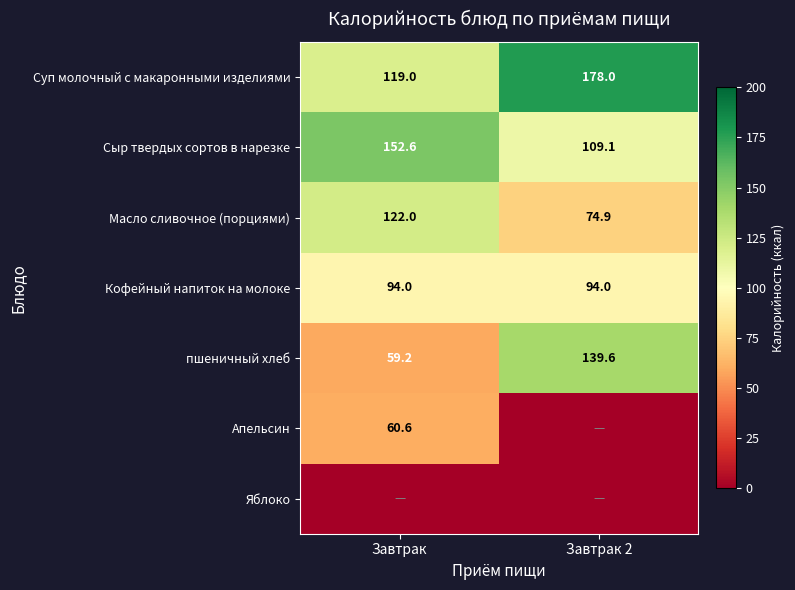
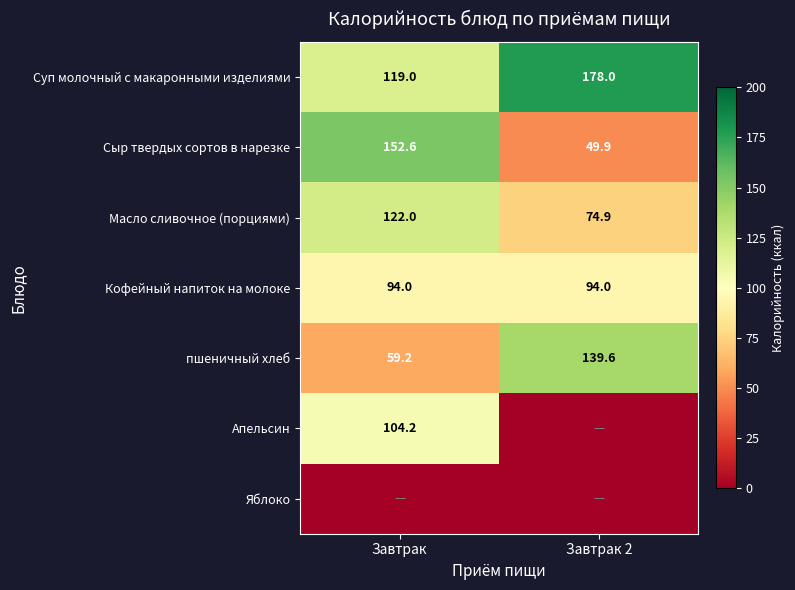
Сыр твердых сортов в нарезке, Завтрак 2: 109.1 -> 49.9
Апельсин, Завтрак: 60.6 -> 104.2
